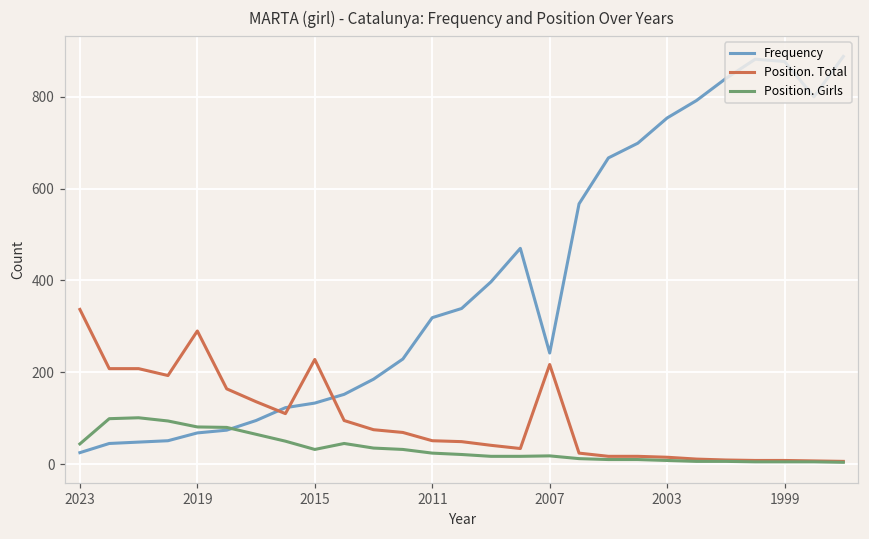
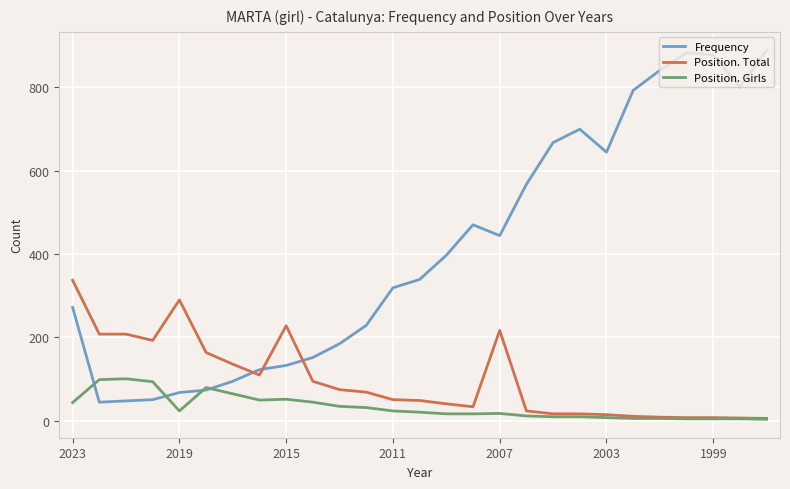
Frequency, 2023: 30 -> 270
Position. Girls, 2019: 80 -> 20
Position. Girls, 2015: 30 -> 50
Frequency, 2007: 240 -> 440
Frequency, 2003: 750 -> 640
